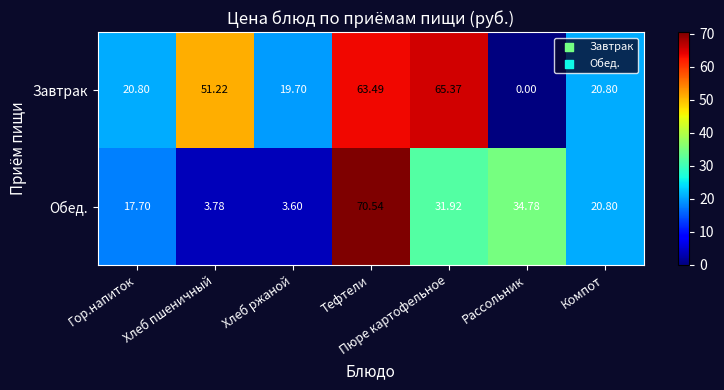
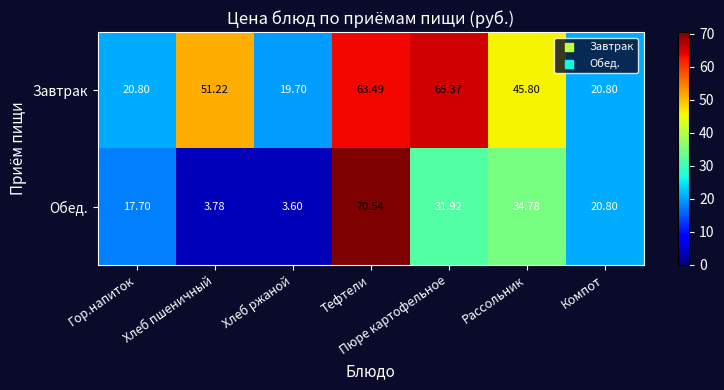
Завтрак, Рассольник: 0.00 -> 45.80
